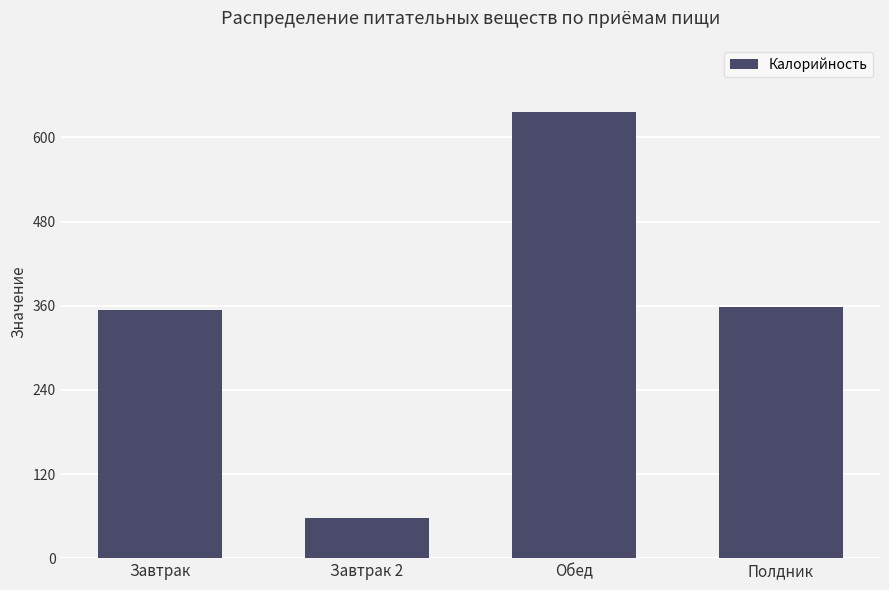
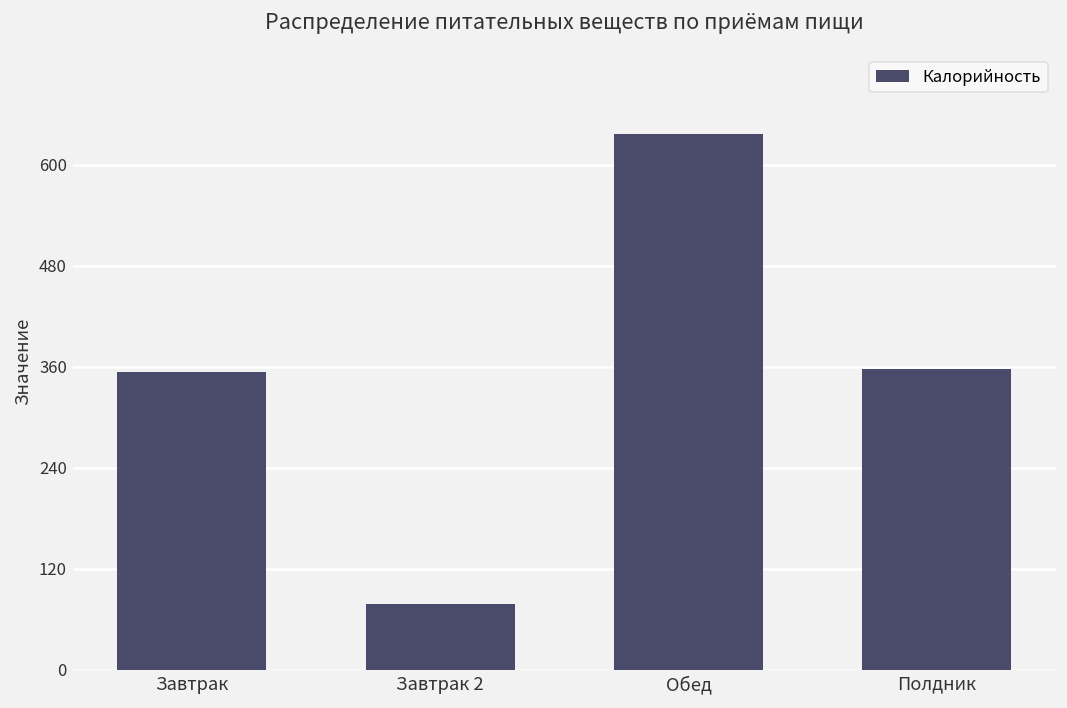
Завтрак 2: 60 -> 80
